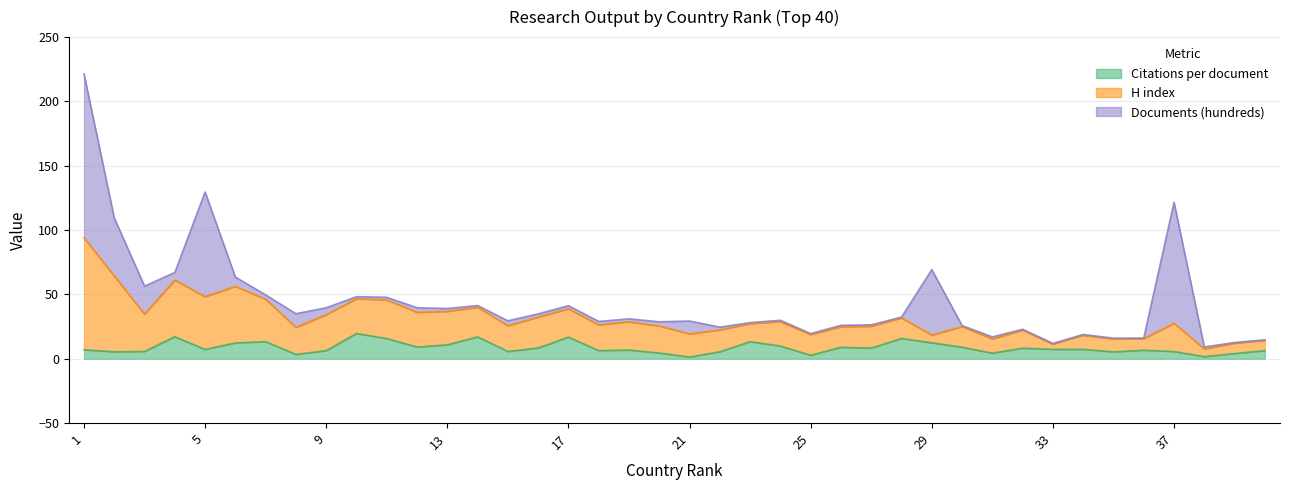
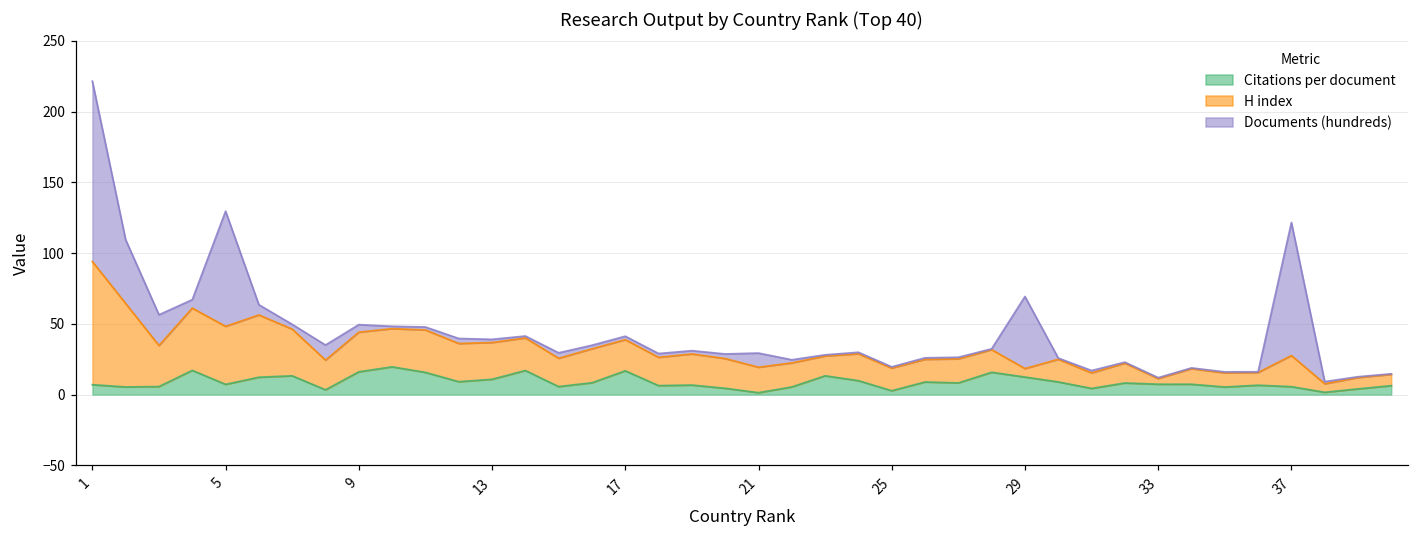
Citations per document, 9: 6 -> 16
